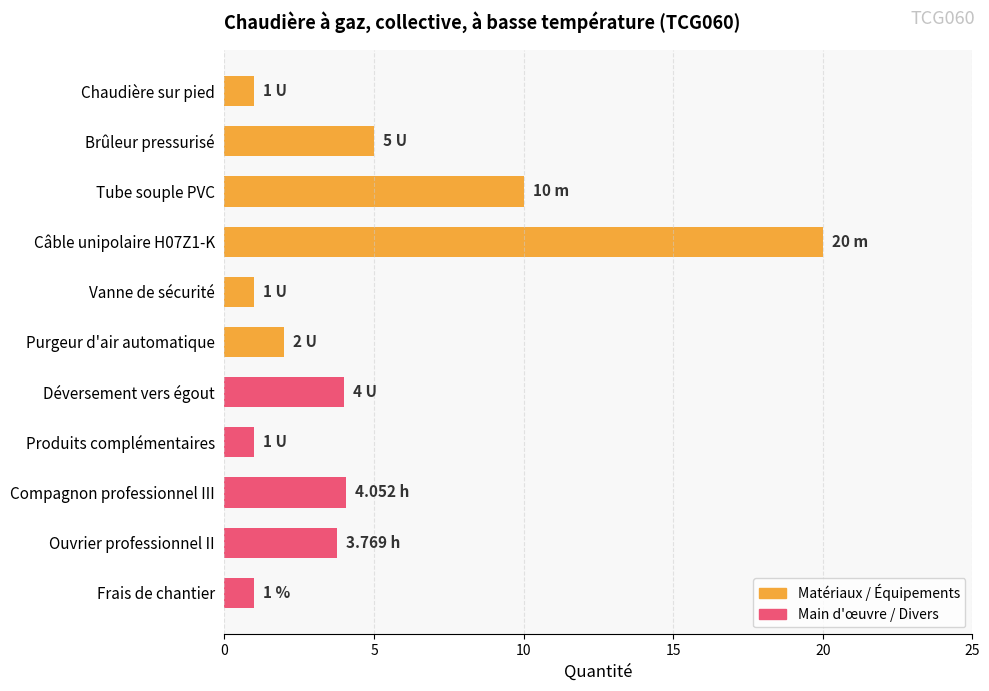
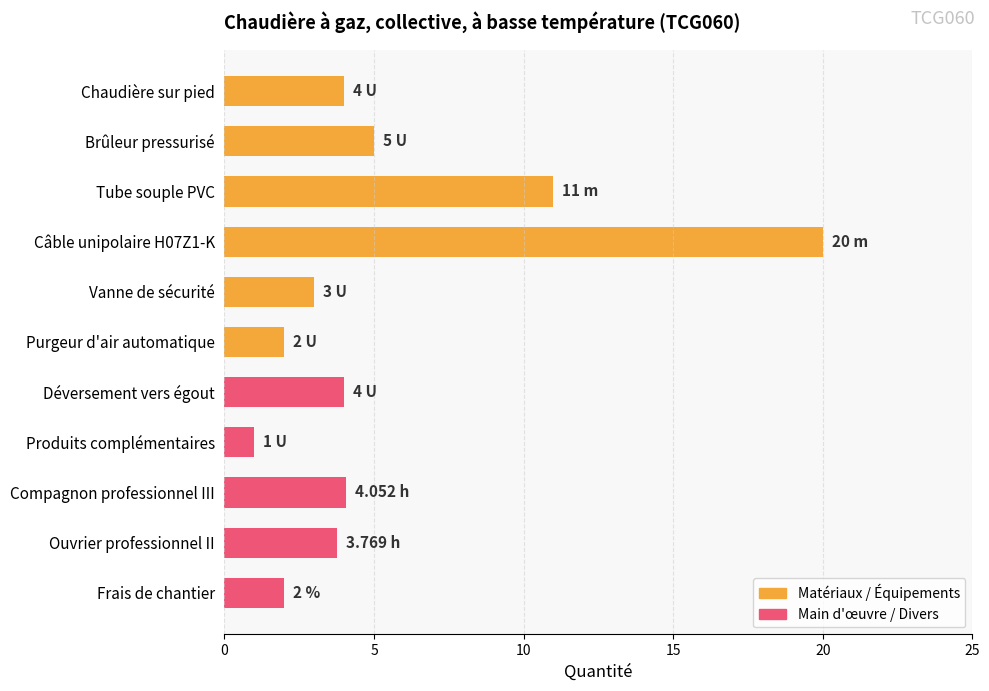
Chaudière sur pied: 1 -> 4
Tube souple PVC: 10 -> 11
Vanne de sécurité: 1 -> 3
Frais de chantier: 1 % -> 2 %
